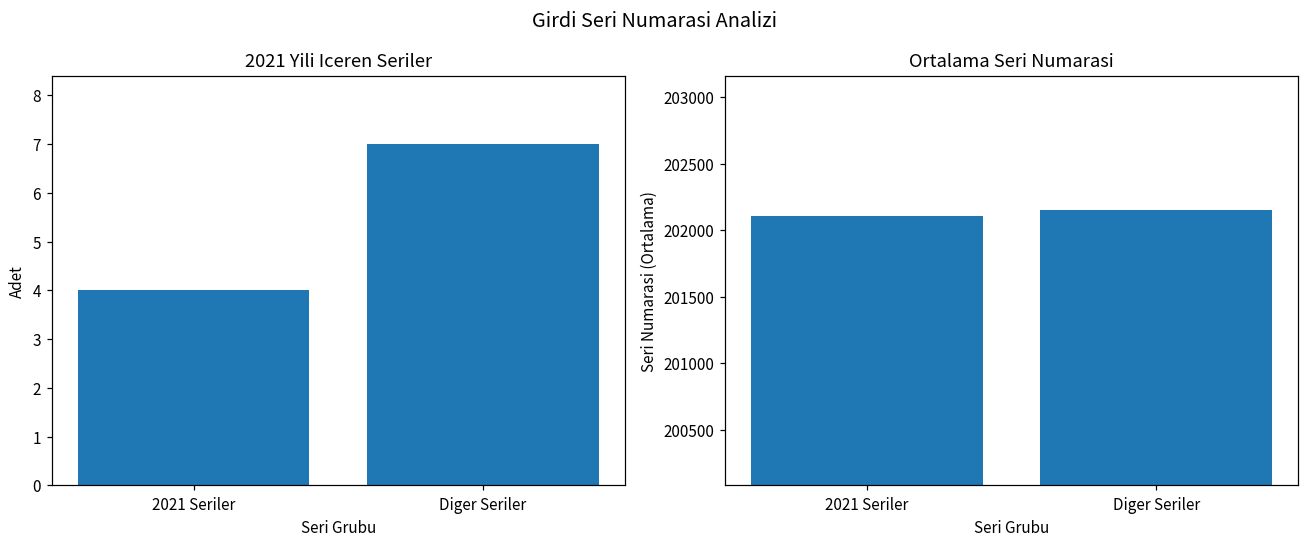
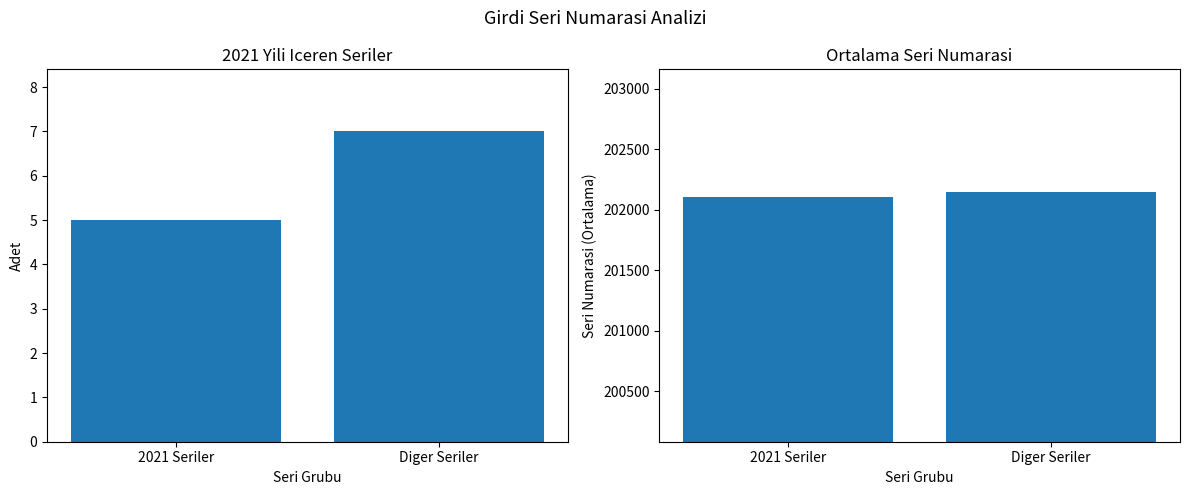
2021 Yili Iceren Seriler, 2021 Seriler: 4 -> 5
